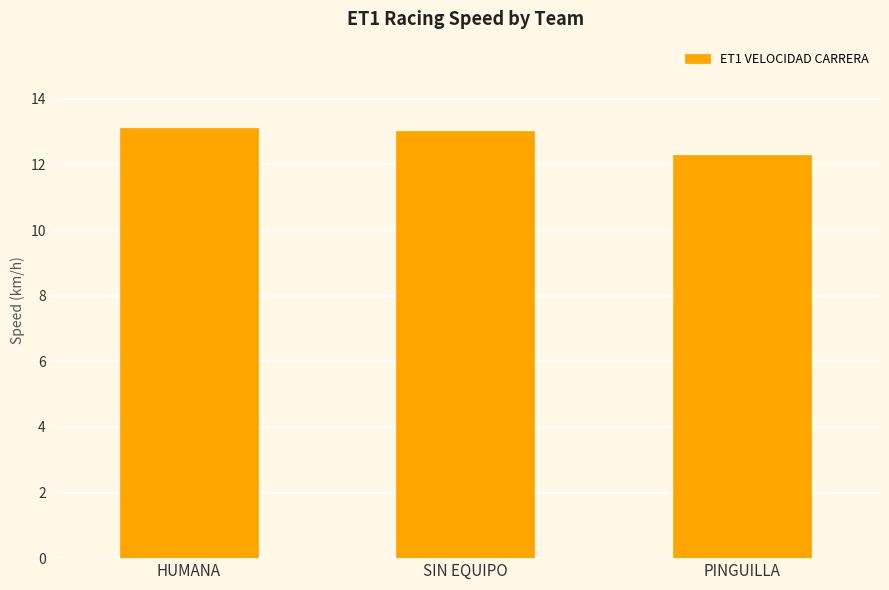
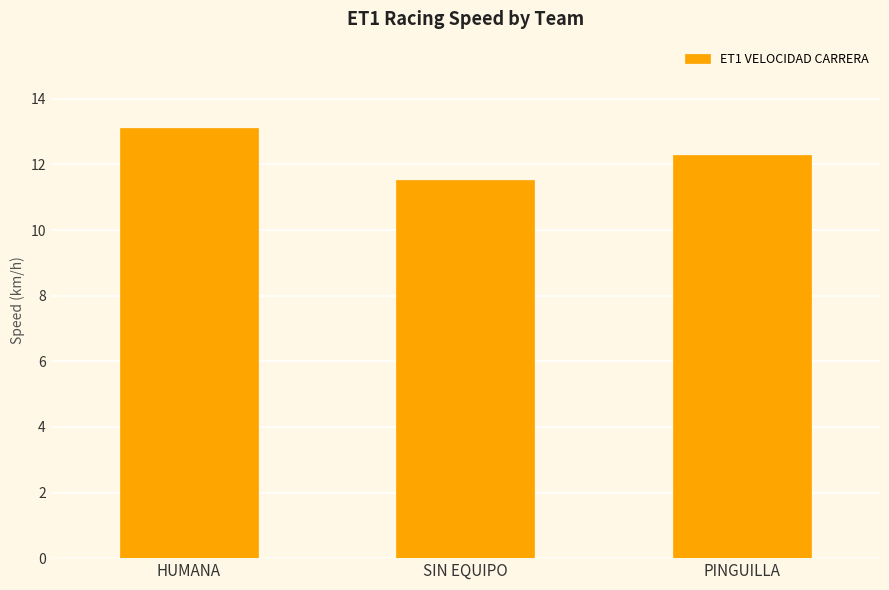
SIN EQUIPO: 13.0 -> 11.5
